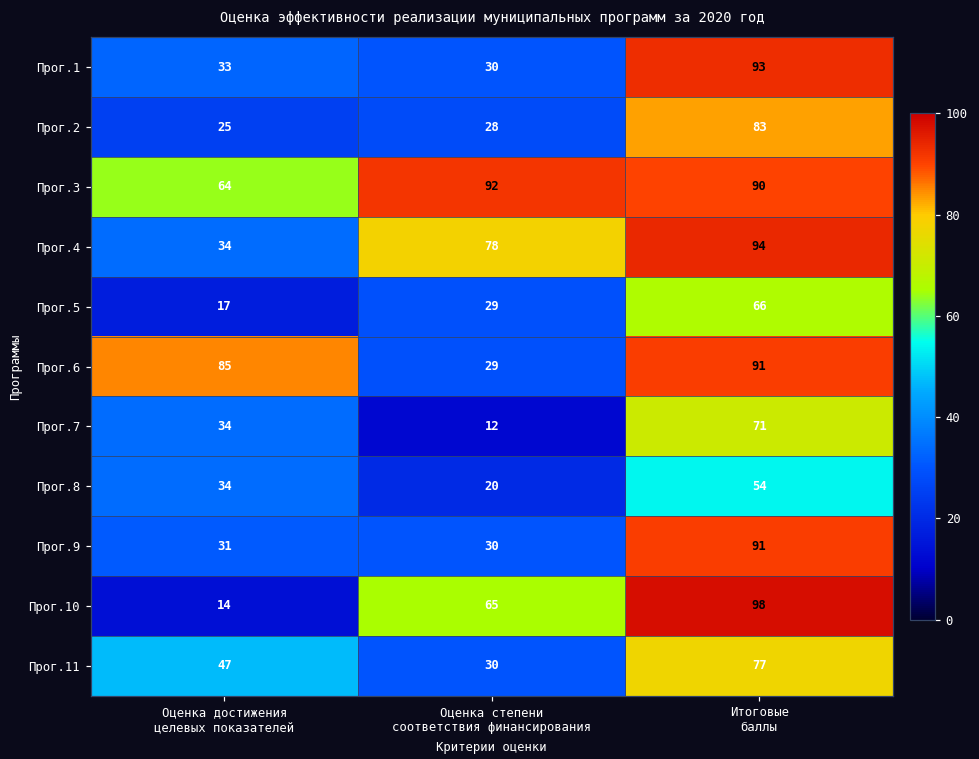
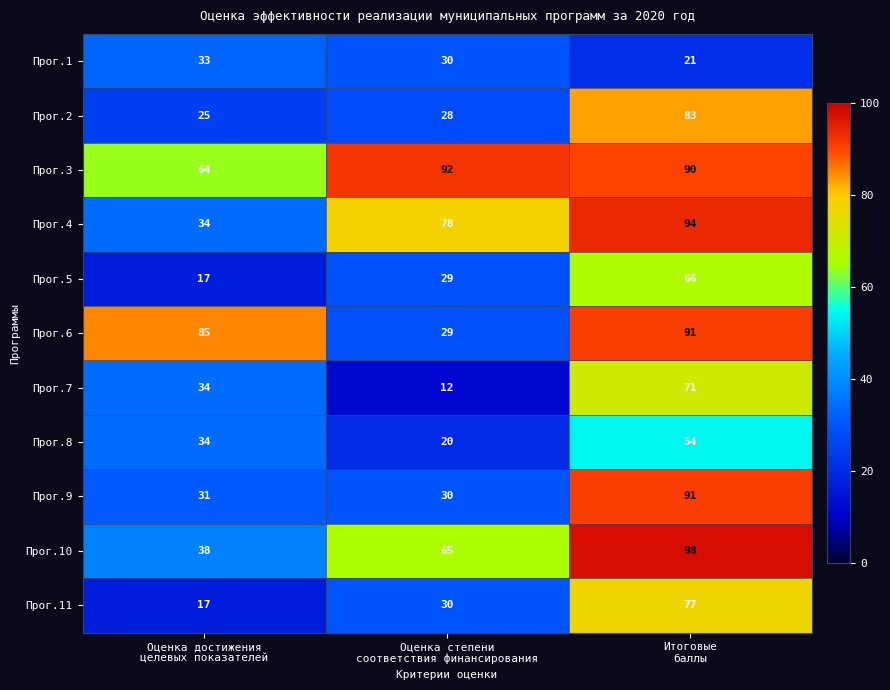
Прог.1, Итоговые баллы: 93 -> 21
Прог.10, Оценка достижения целевых показателей: 14 -> 38
Прог.11, Оценка достижения целевых показателей: 47 -> 17
